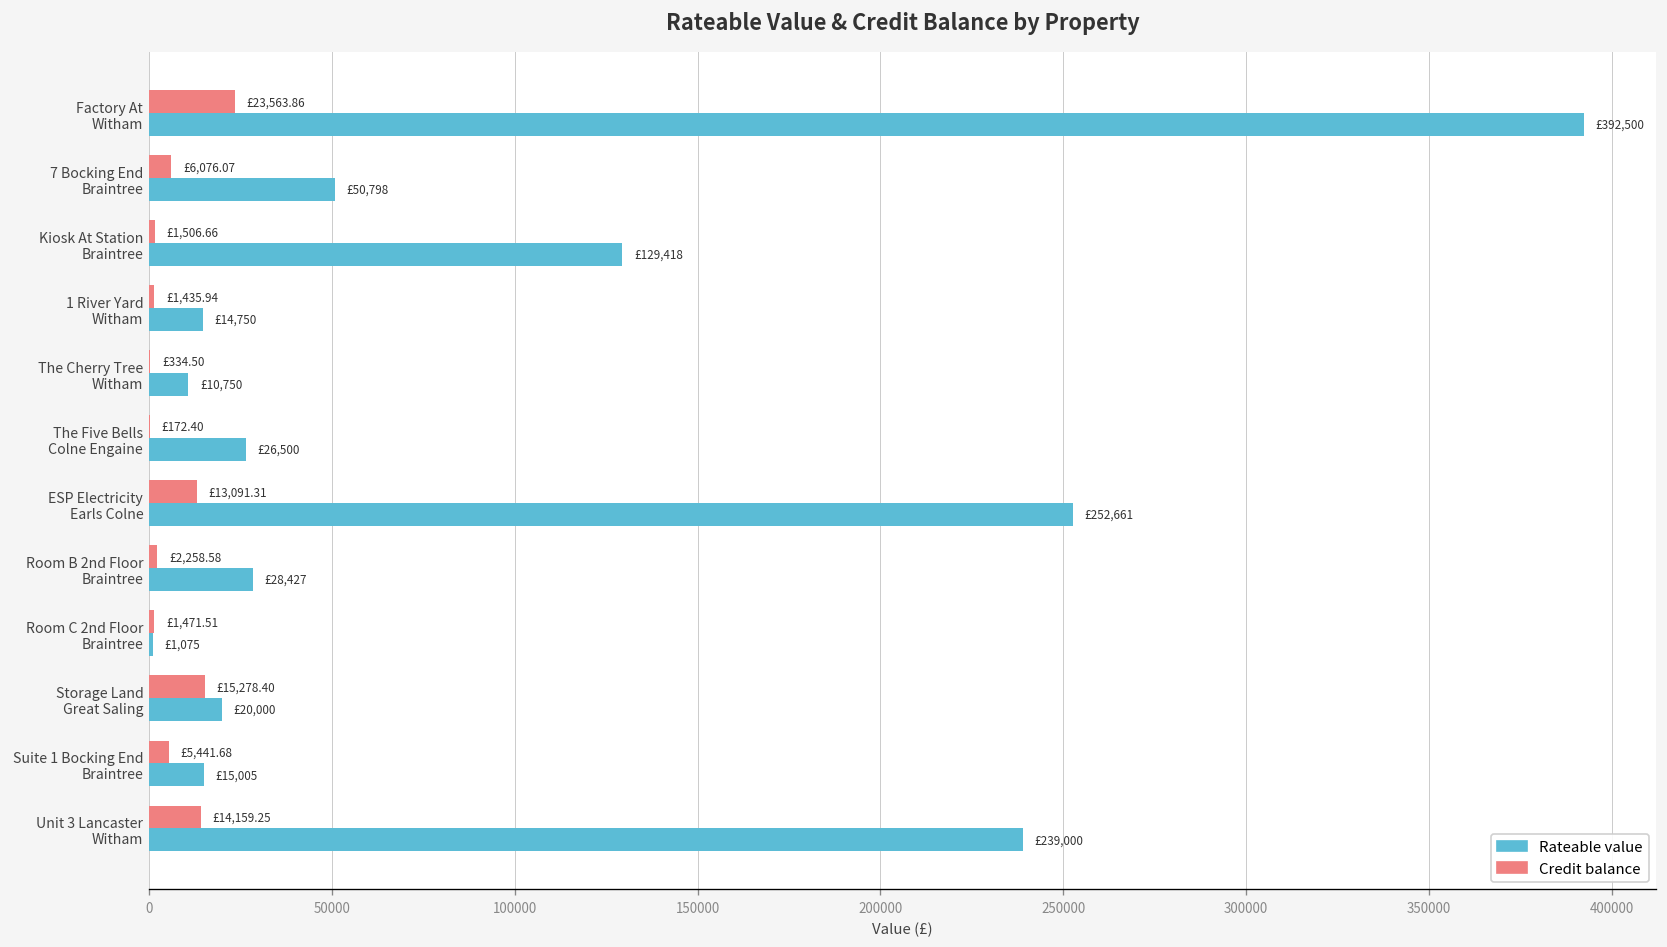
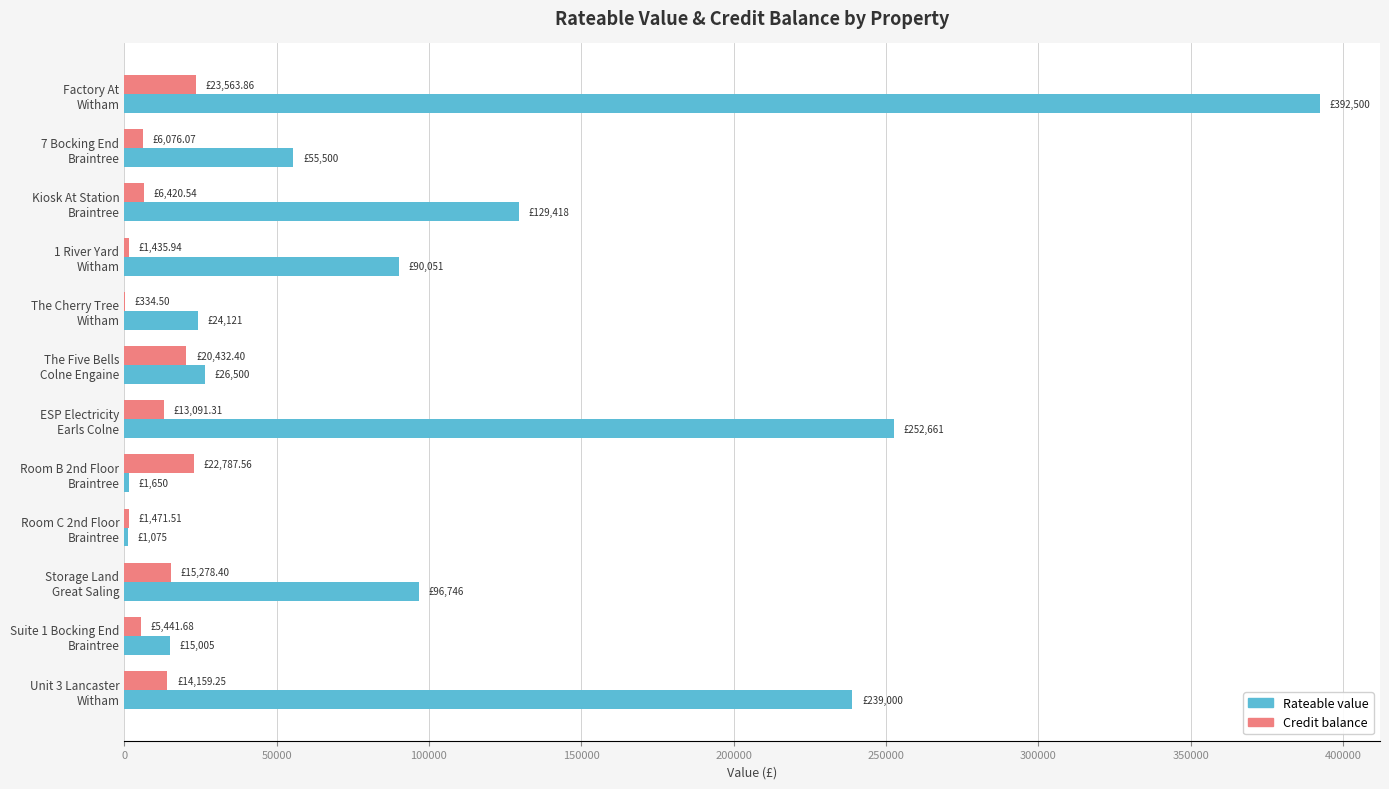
Rateable value, 7 Bocking End Braintree: £50,798 -> £55,500
Credit balance, Kiosk At Station Braintree: £1,506.66 -> £6,420.54
Rateable value, 1 River Yard Witham: £14,750 -> £90,051
Rateable value, The Cherry Tree Witham: £10,750 -> £24,121
Credit balance, The Five Bells Colne Engaine: £172.40 -> £20,432.40
Credit balance, Room B 2nd Floor Braintree: £2,258.58 -> £22,787.56
Rateable value, Room B 2nd Floor Braintree: £28,427 -> £1,650
Rateable value, Storage Land Great Saling: £20,000 -> £96,746
